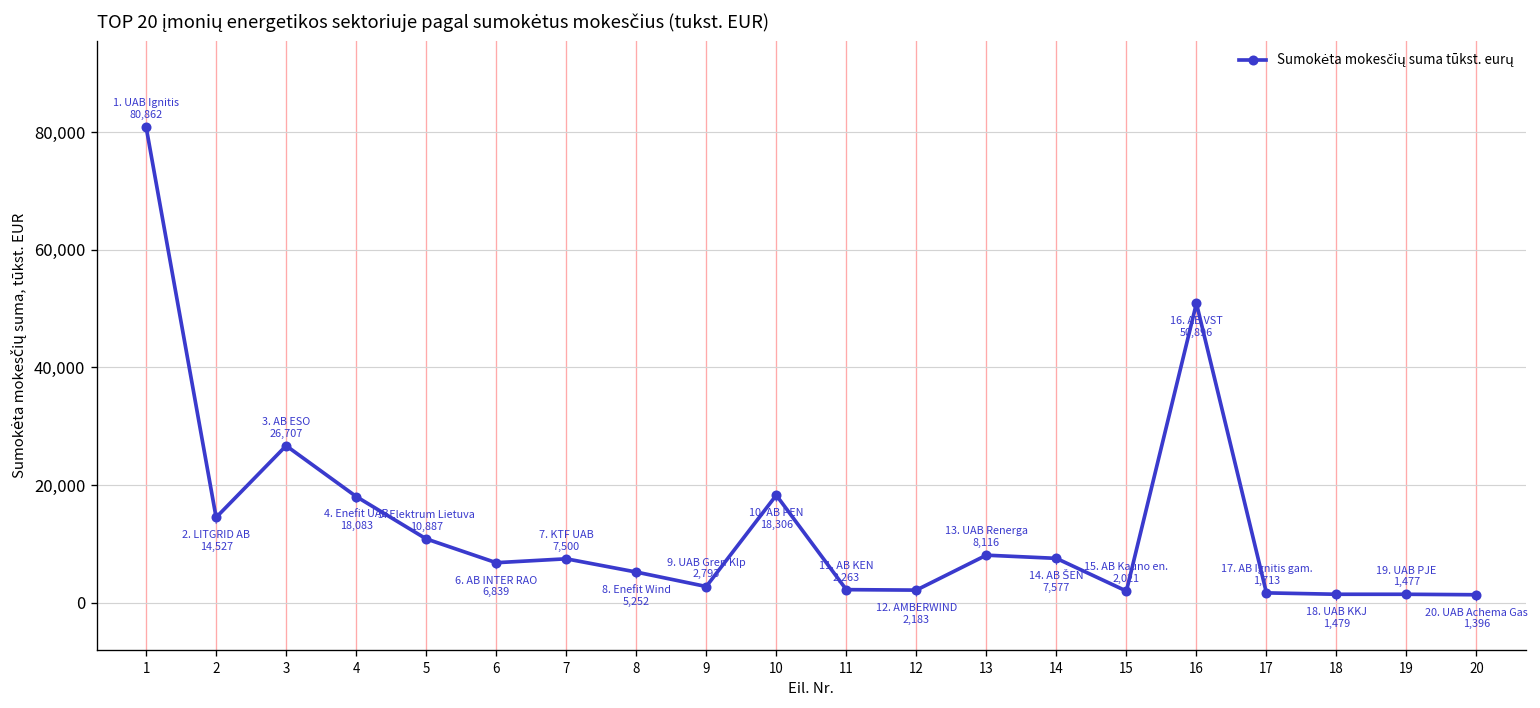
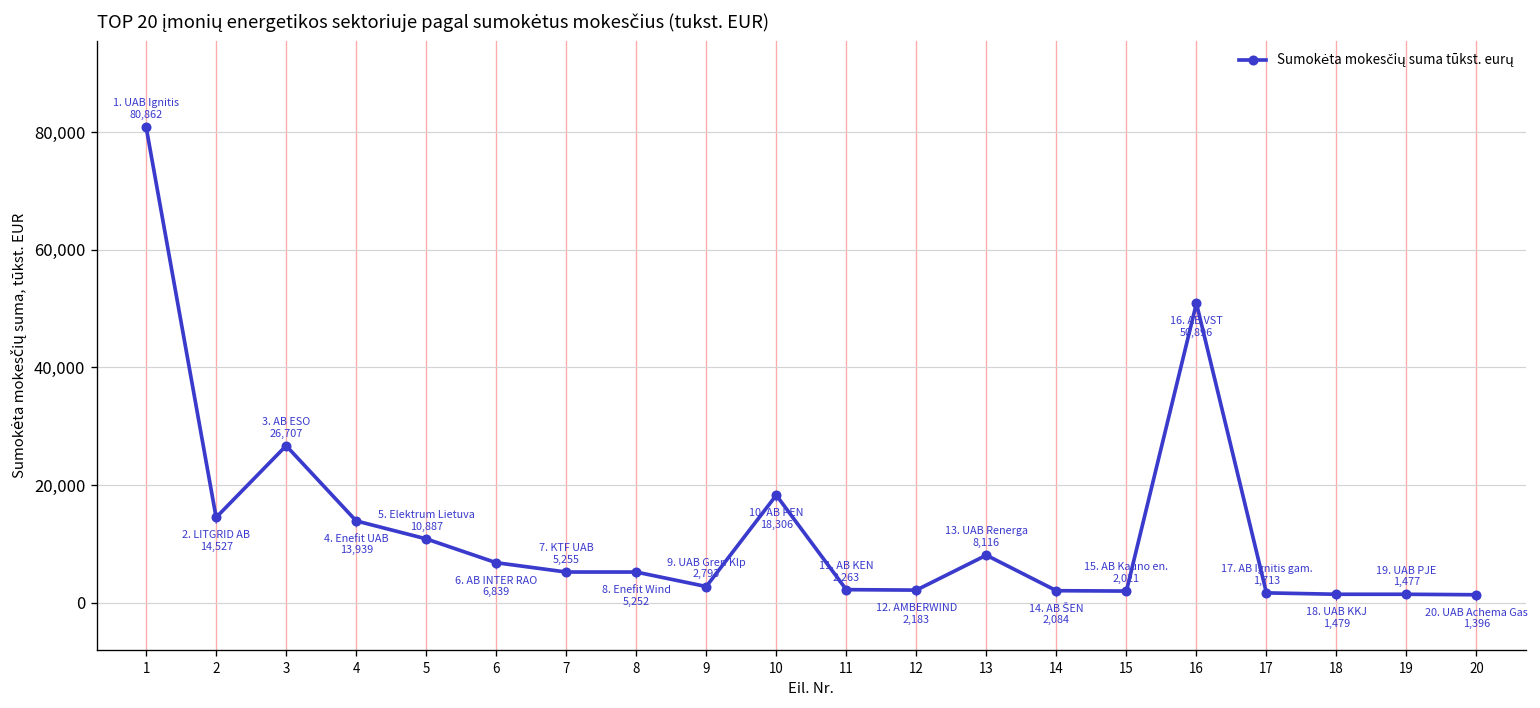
4: 18,083 -> 13,939
7: 7,500 -> 5,255
14: 7,577 -> 2,084
